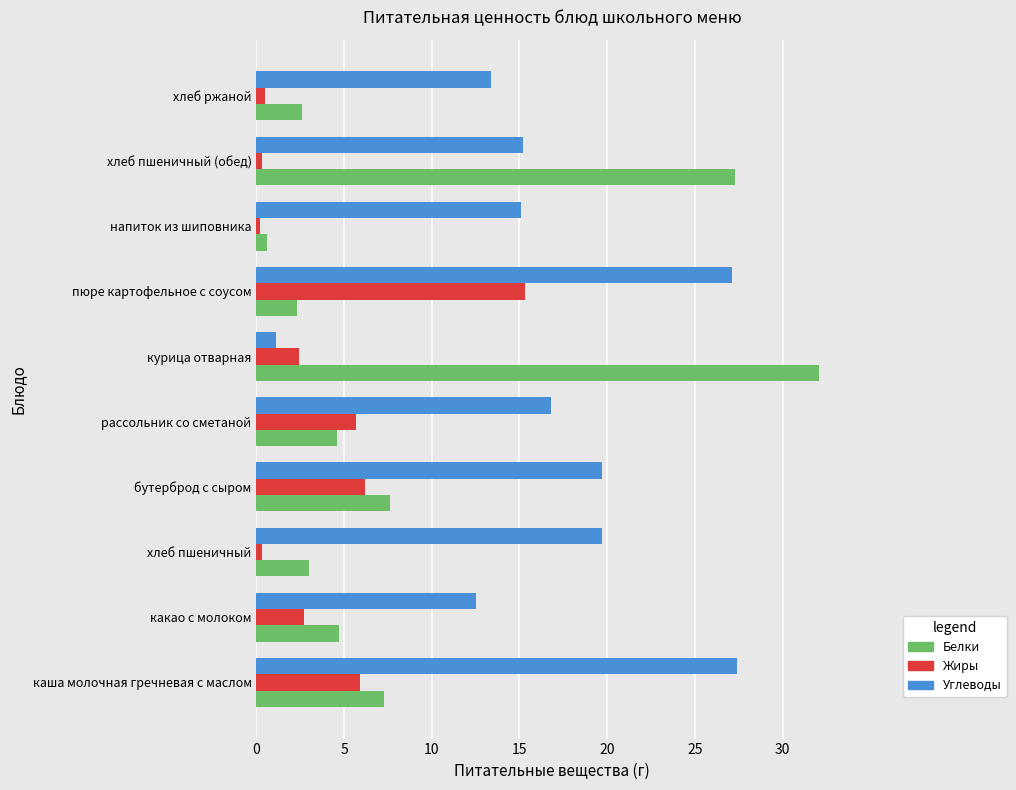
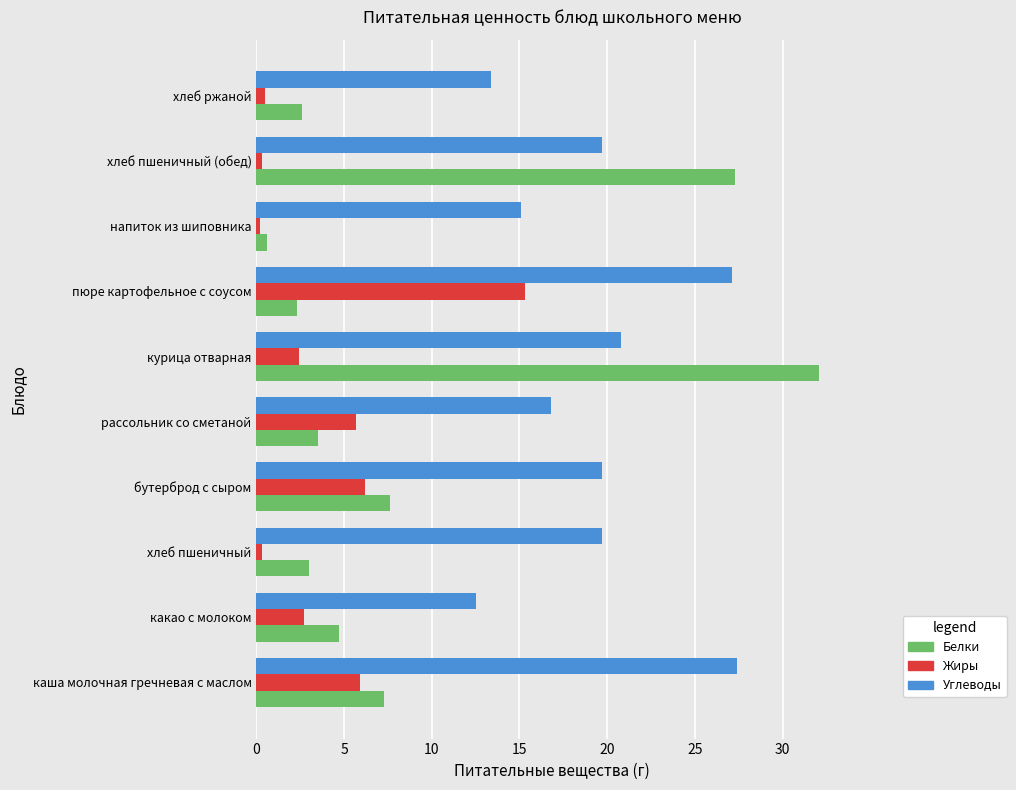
Углеводы, хлеб пшеничный (обед): 15.2 -> 19.7
Углеводы, курица отварная: 1.1 -> 20.8
Белки, рассольник со сметаной: 4.6 -> 3.5
